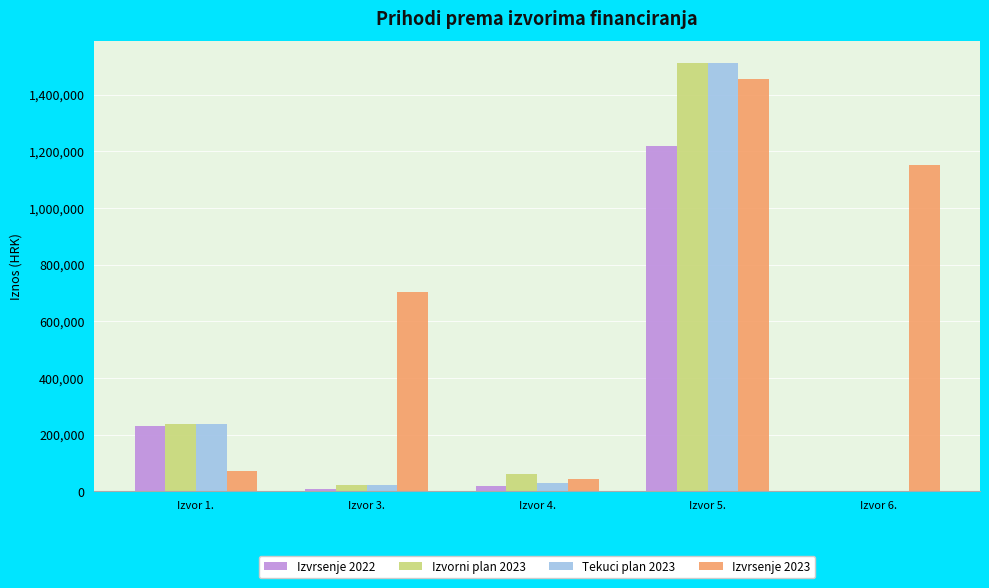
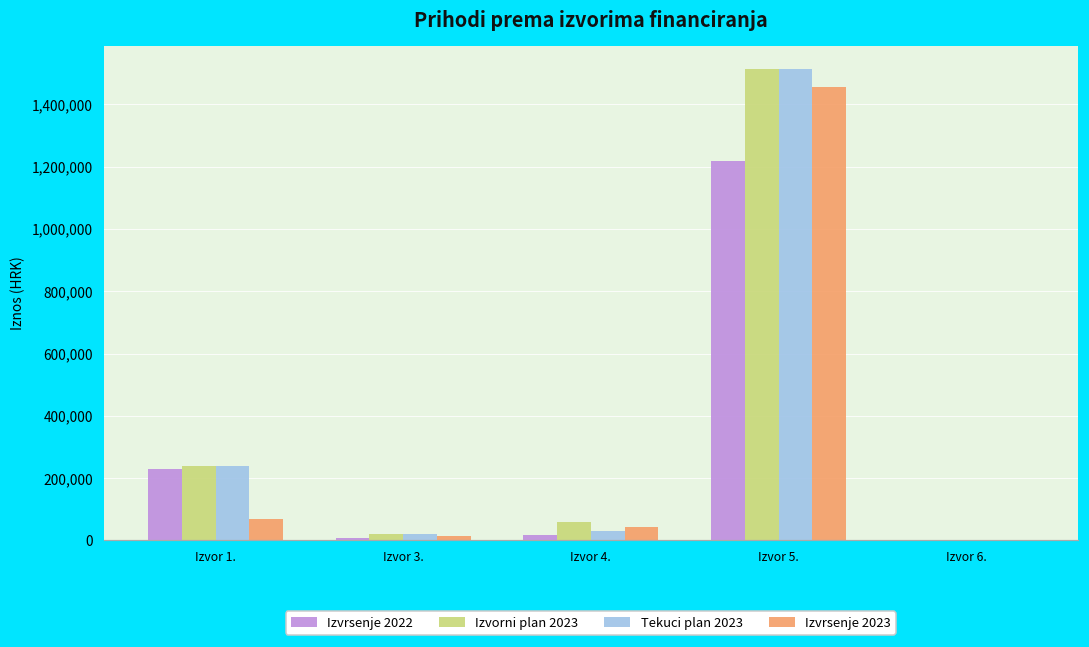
Izvrsenje 2023, Izvor 3.: 700,000 -> 10,000
Izvrsenje 2023, Izvor 6.: 1,150,000 -> 0
